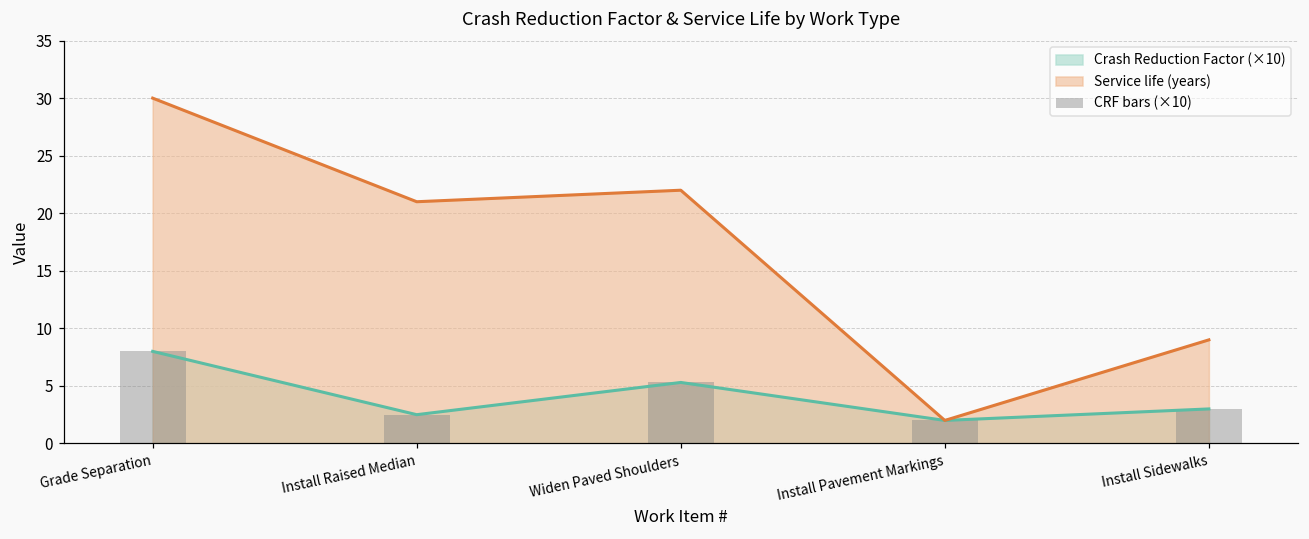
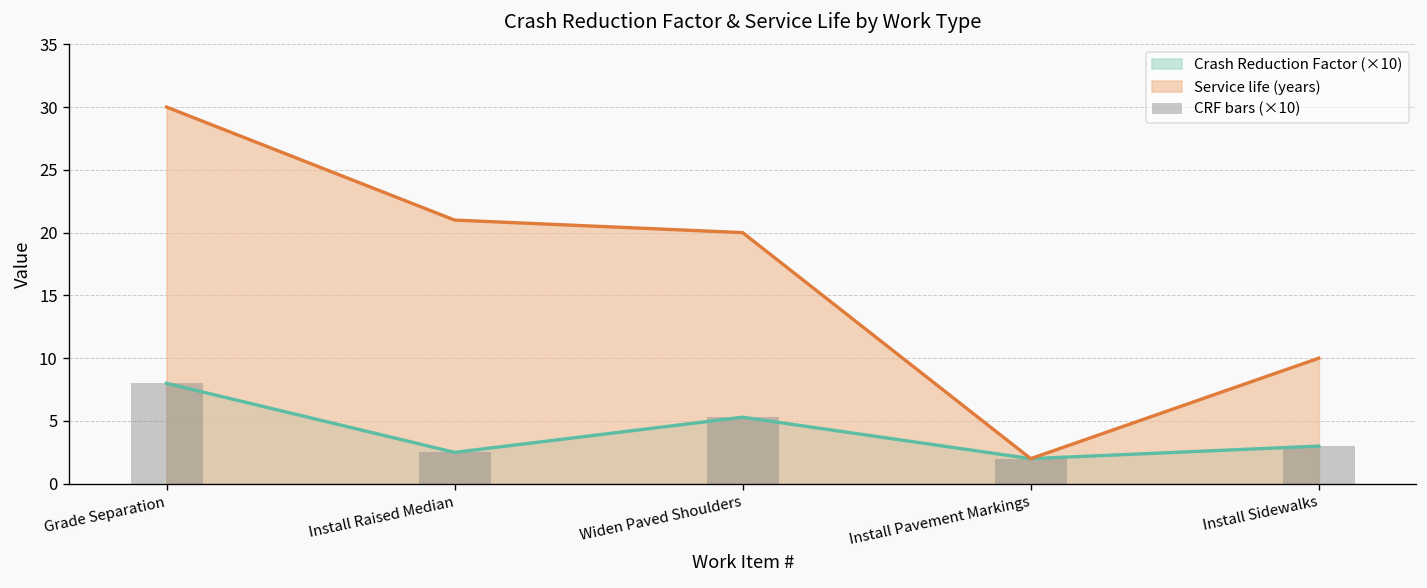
Service life (years), Widen Paved Shoulders: 22 -> 20
Service life (years), Install Sidewalks: 9 -> 10
